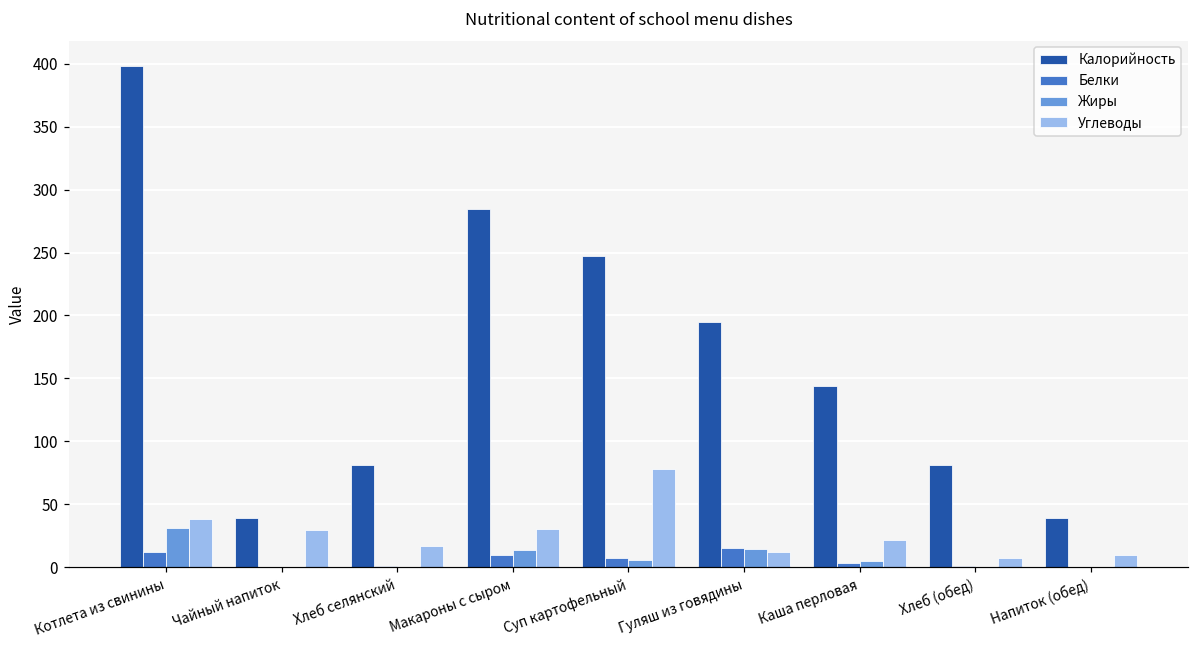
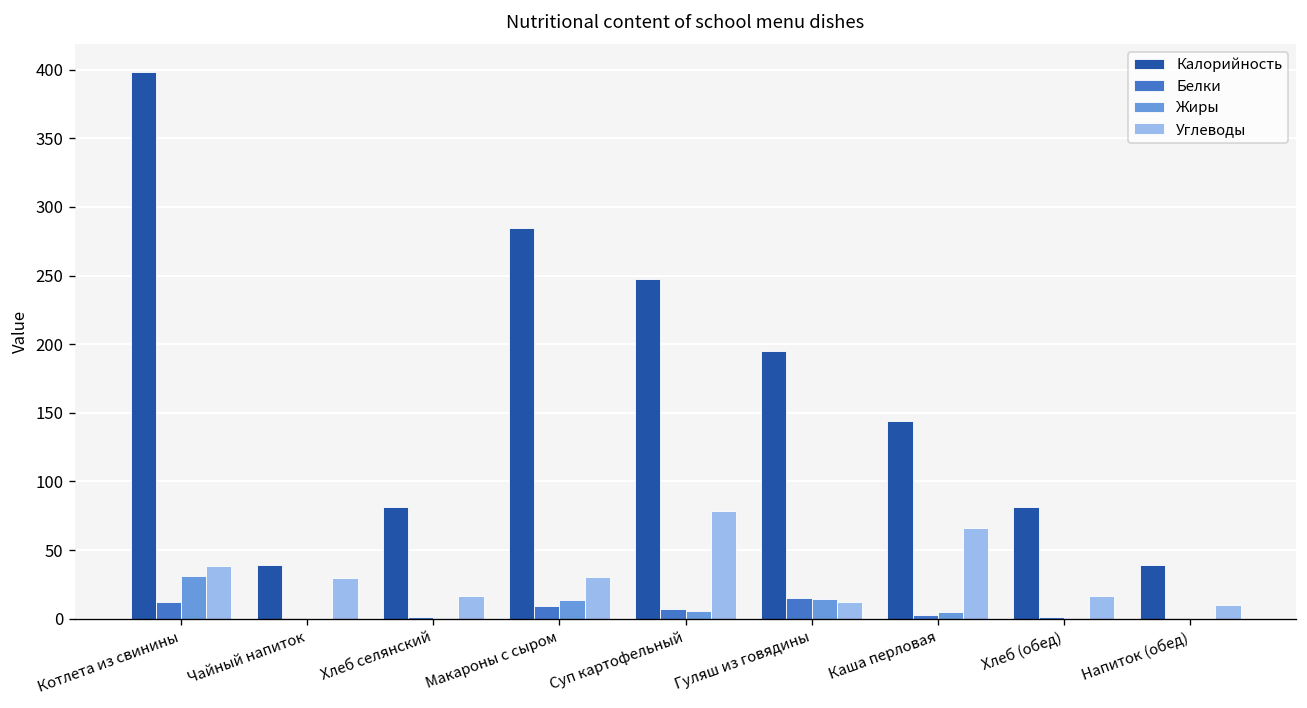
Углеводы, Каша перловая: 22 -> 66
Углеводы, Хлеб (обед): 7 -> 17
